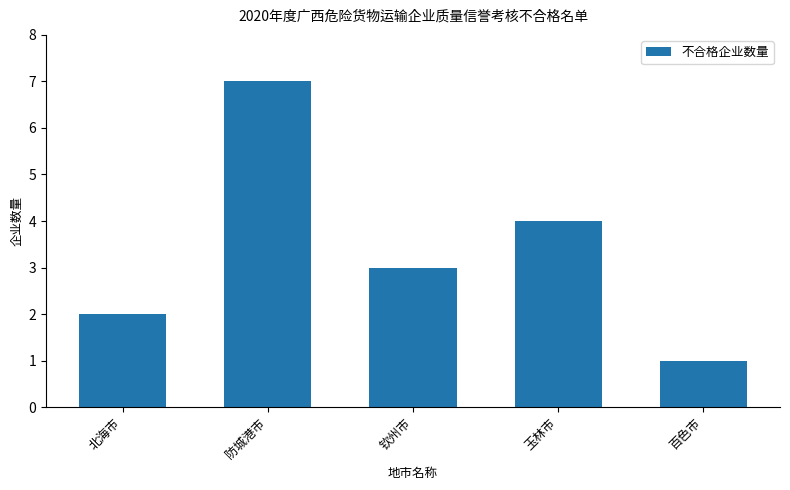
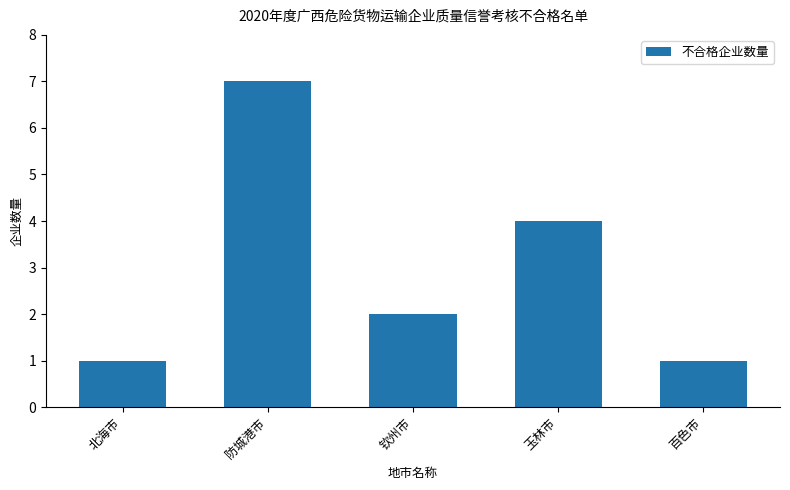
北海市: 2 -> 1
钦州市: 3 -> 2
